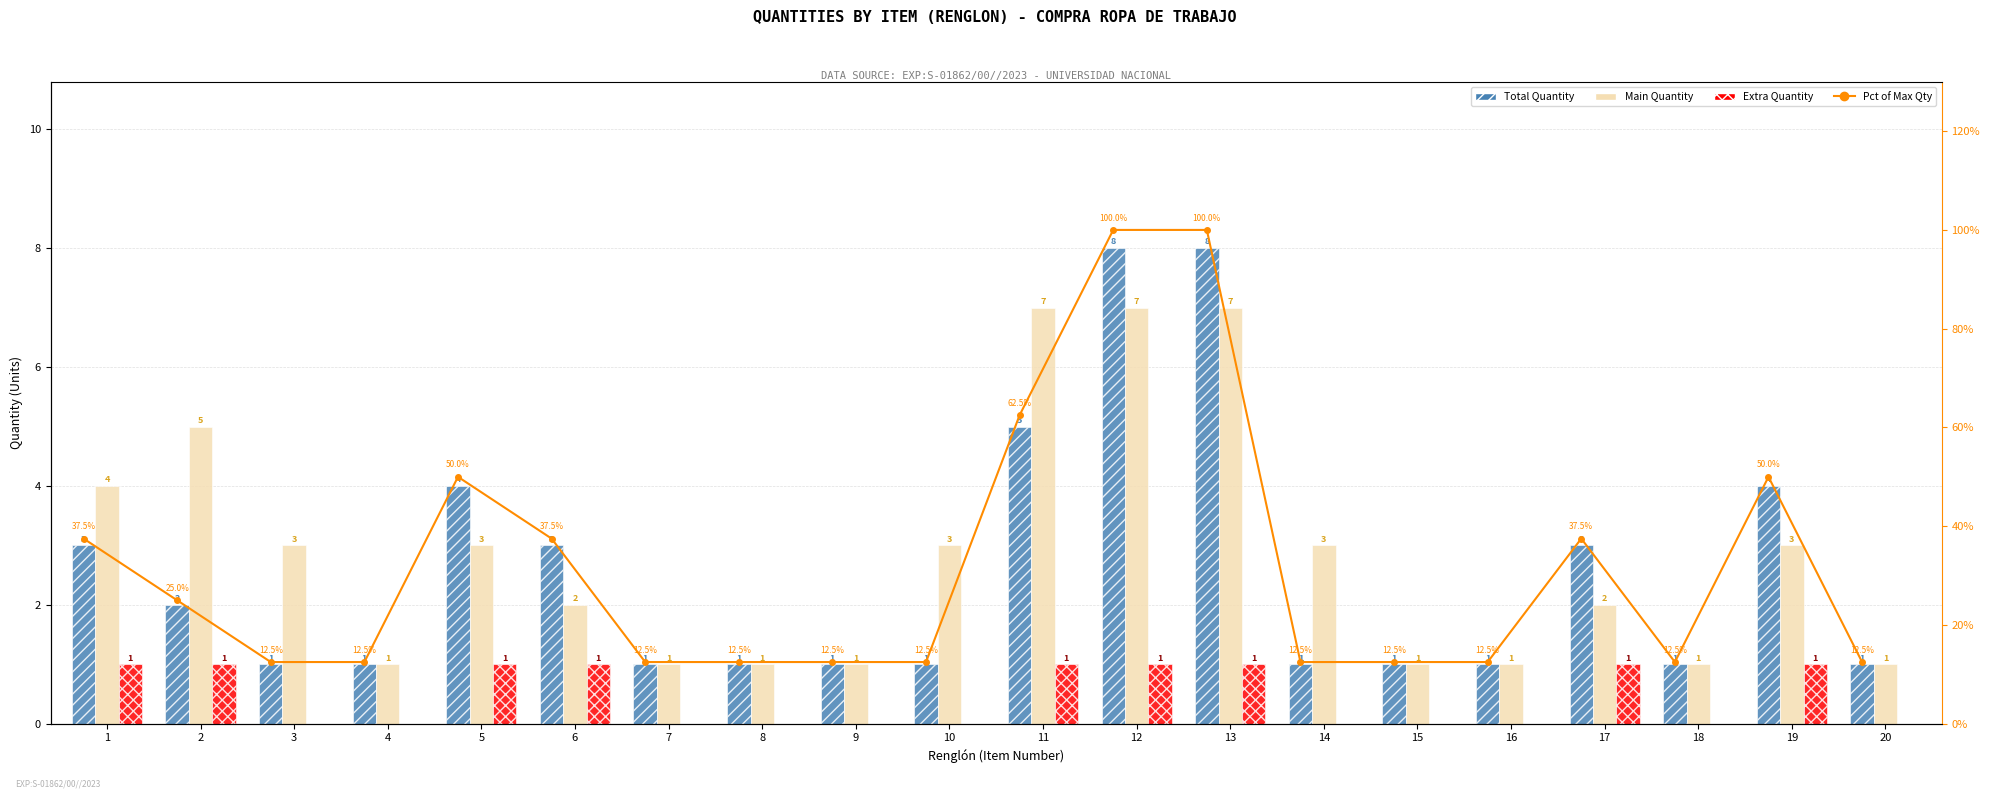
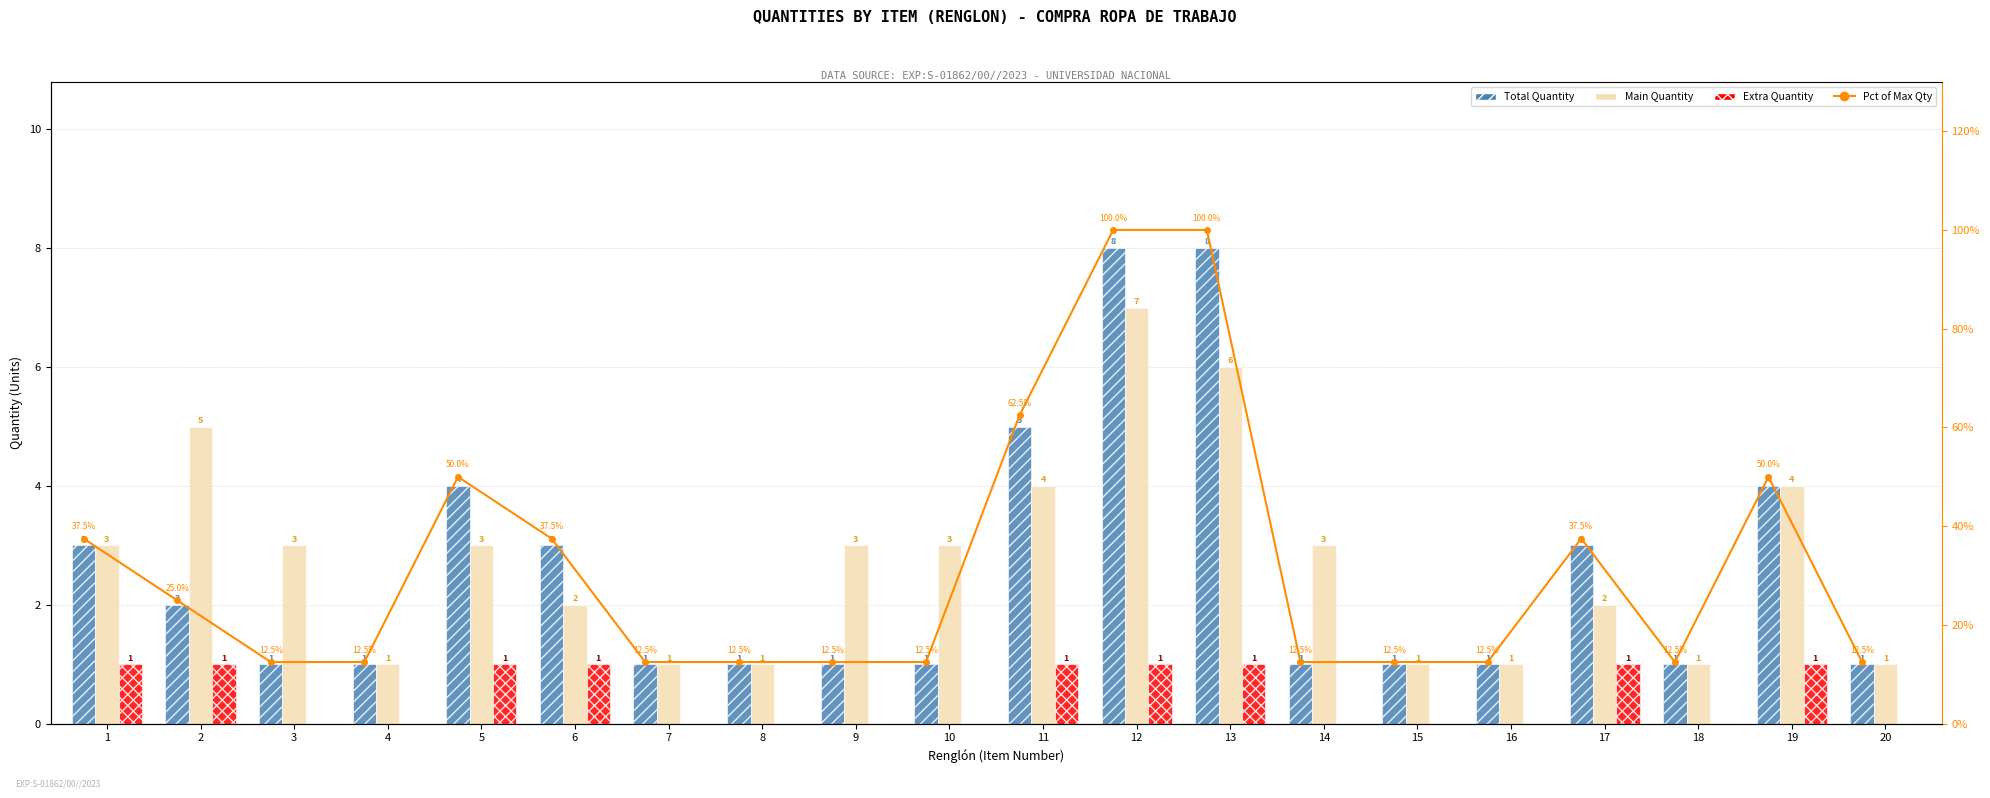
Main Quantity, 1: 4 -> 3
Main Quantity, 9: 1 -> 3
Main Quantity, 11: 7 -> 4
Main Quantity, 13: 7 -> 6
Main Quantity, 19: 3 -> 4
